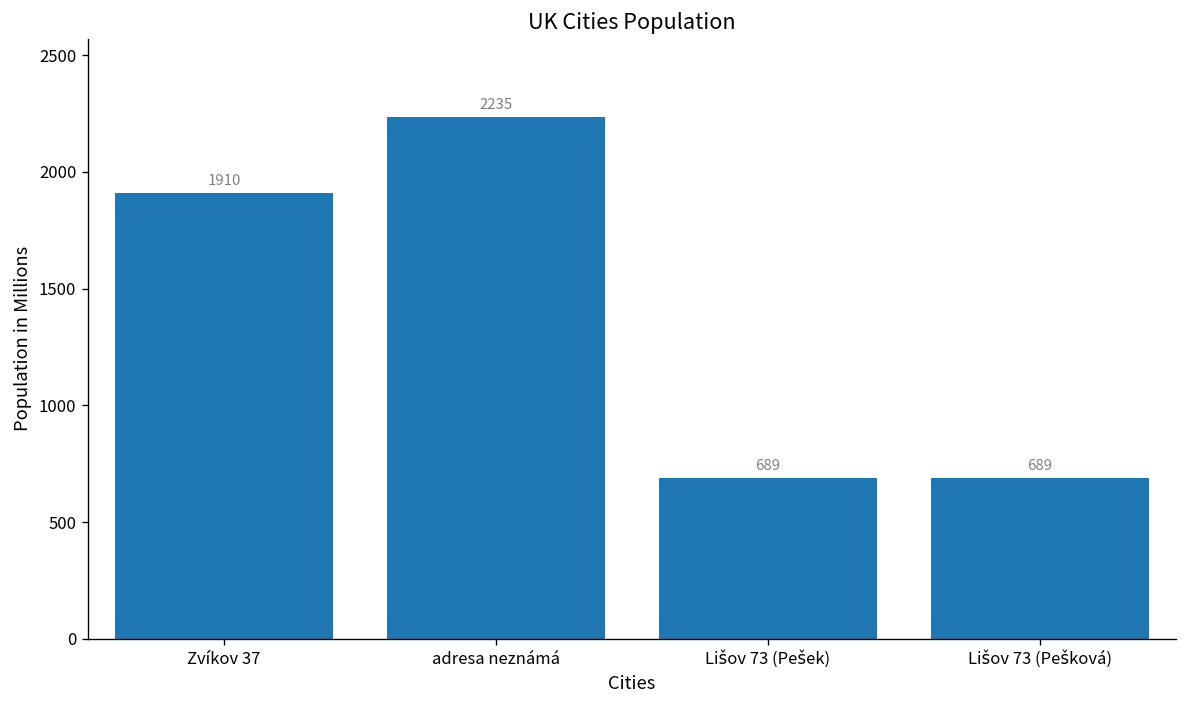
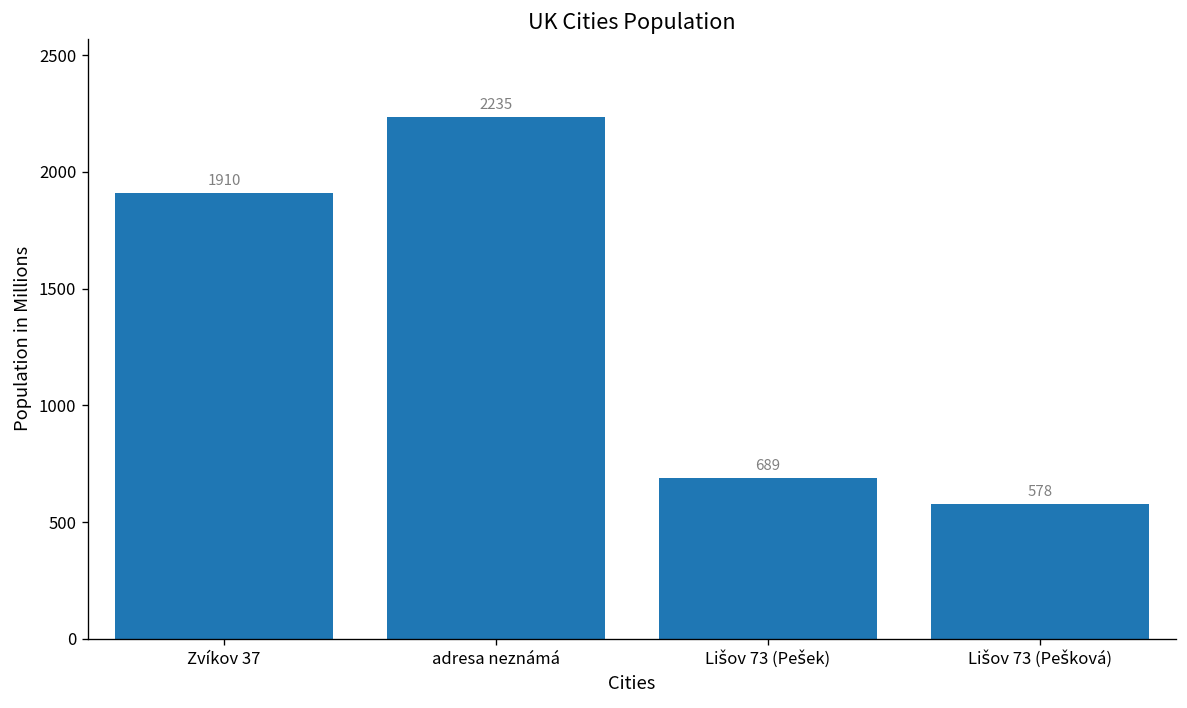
Lišov 73 (Pešková): 689 -> 578
